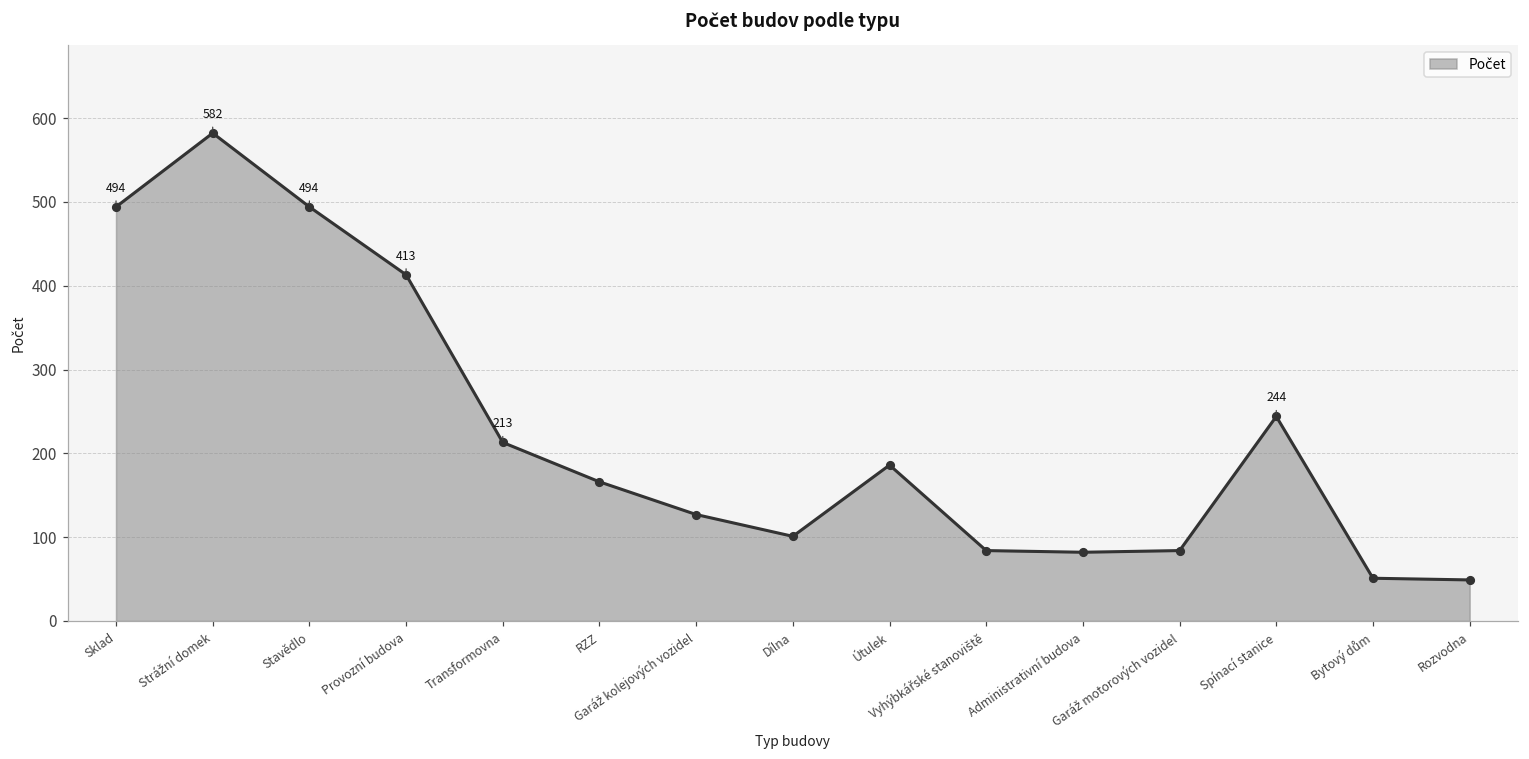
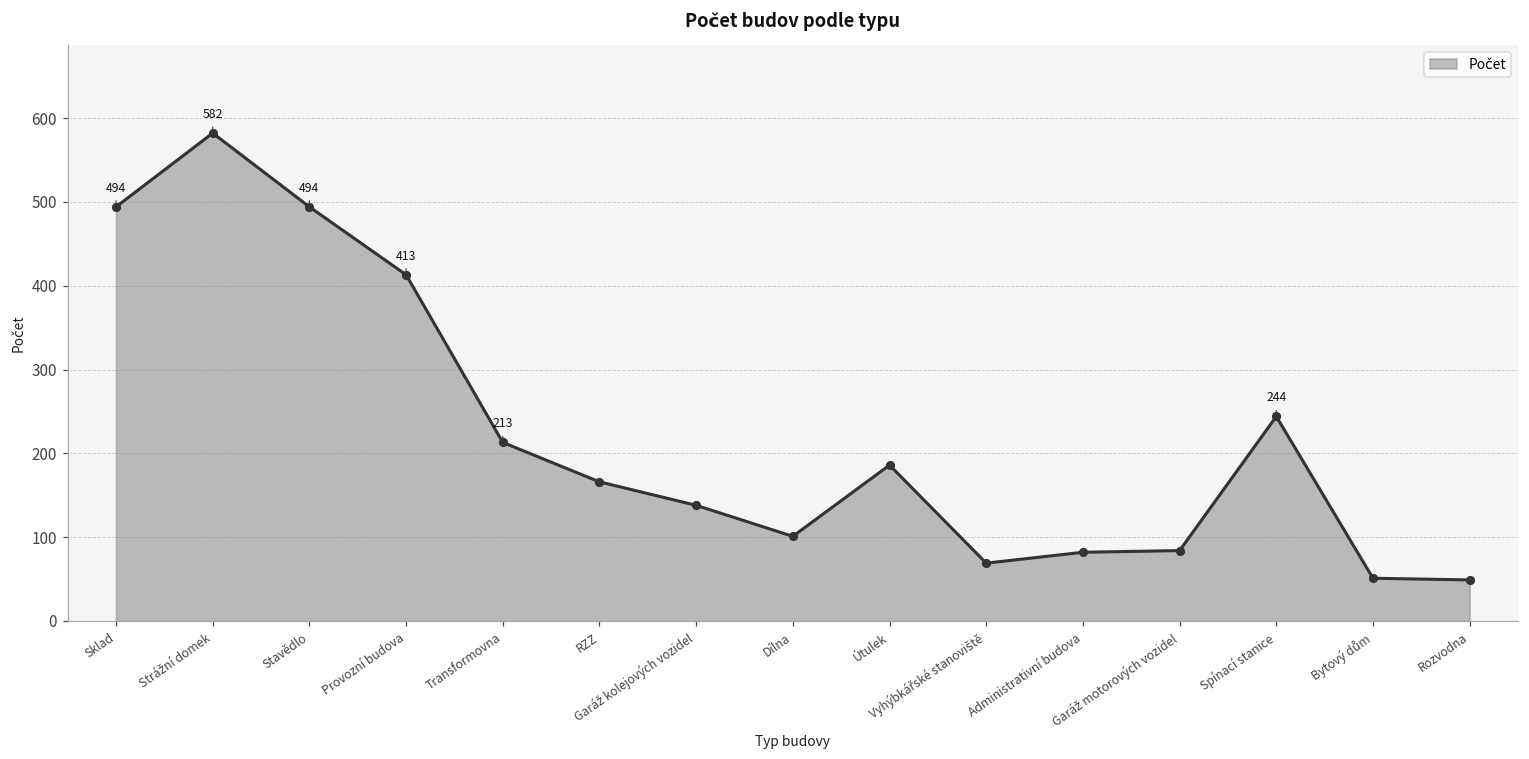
Garáž kolejových vozidel: 130 -> 140
Vyhýbkářské stanoviště: 80 -> 70
